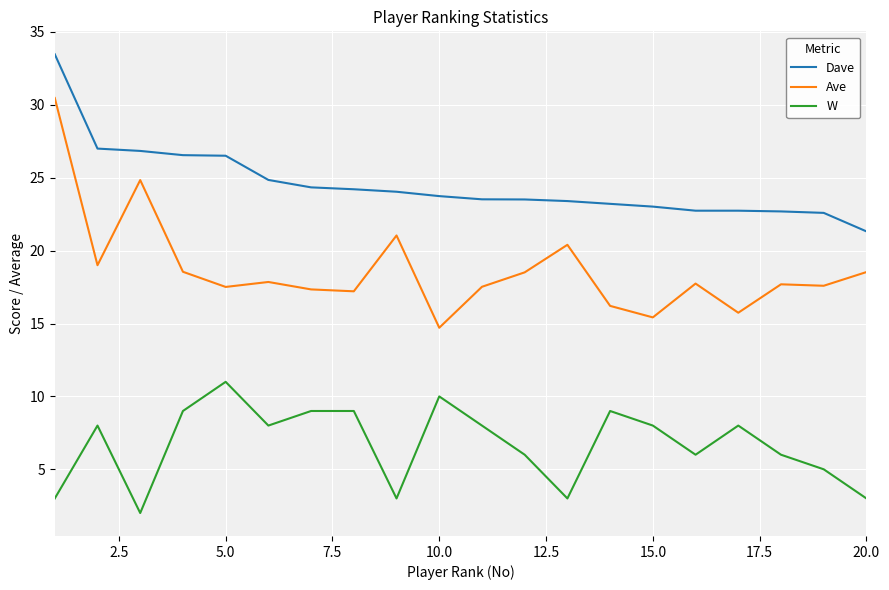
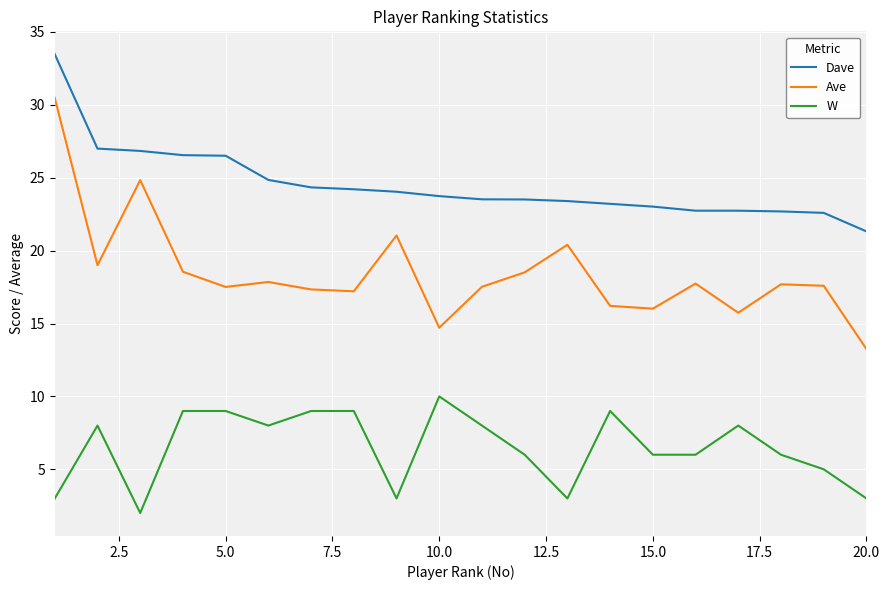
W, 5.0: 11 -> 9
Ave, 15.0: 15.4 -> 16.0
W, 15.0: 8 -> 6
Ave, 20.0: 18.5 -> 13.3
